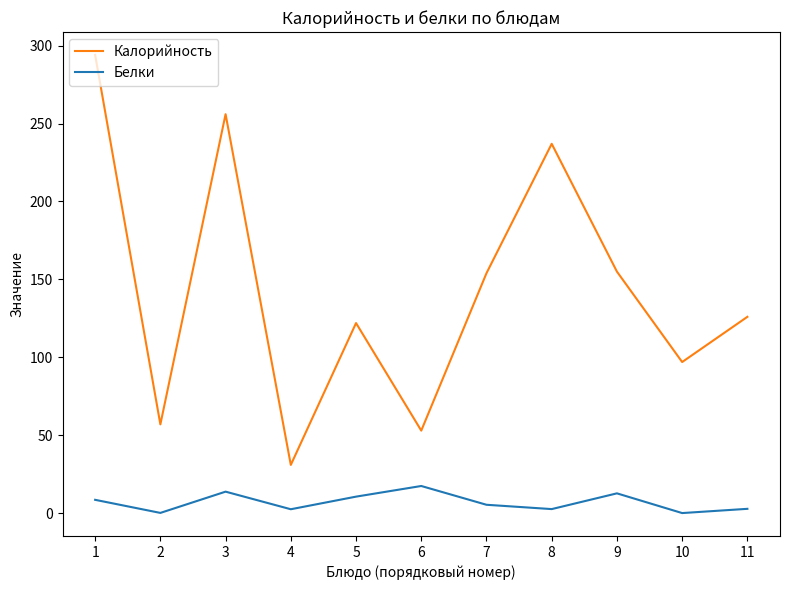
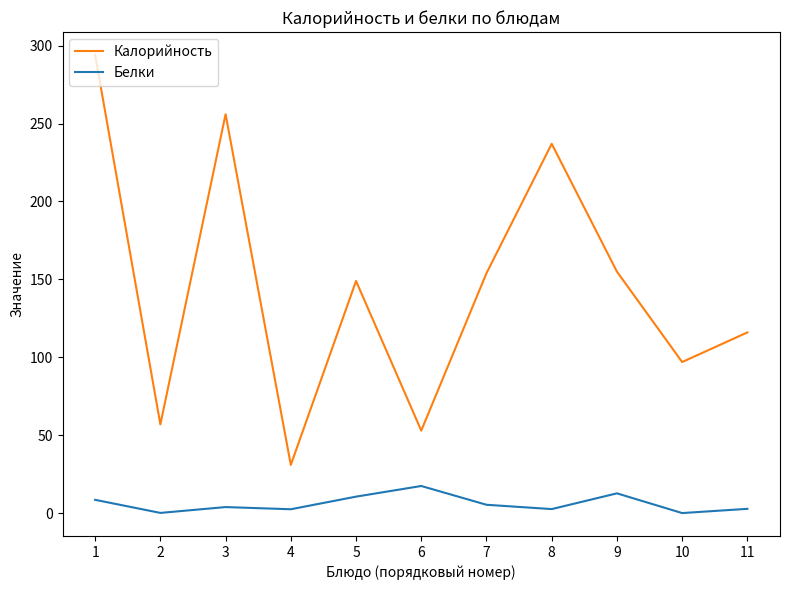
Белки, 3: 14 -> 4
Калорийность, 5: 122 -> 149
Калорийность, 11: 126 -> 116
